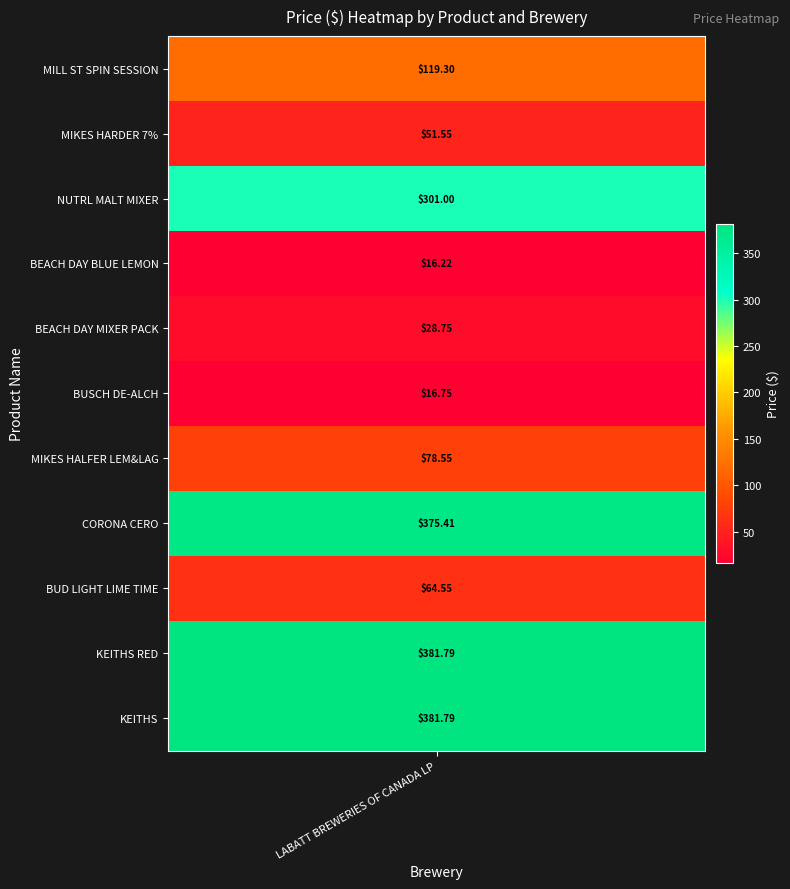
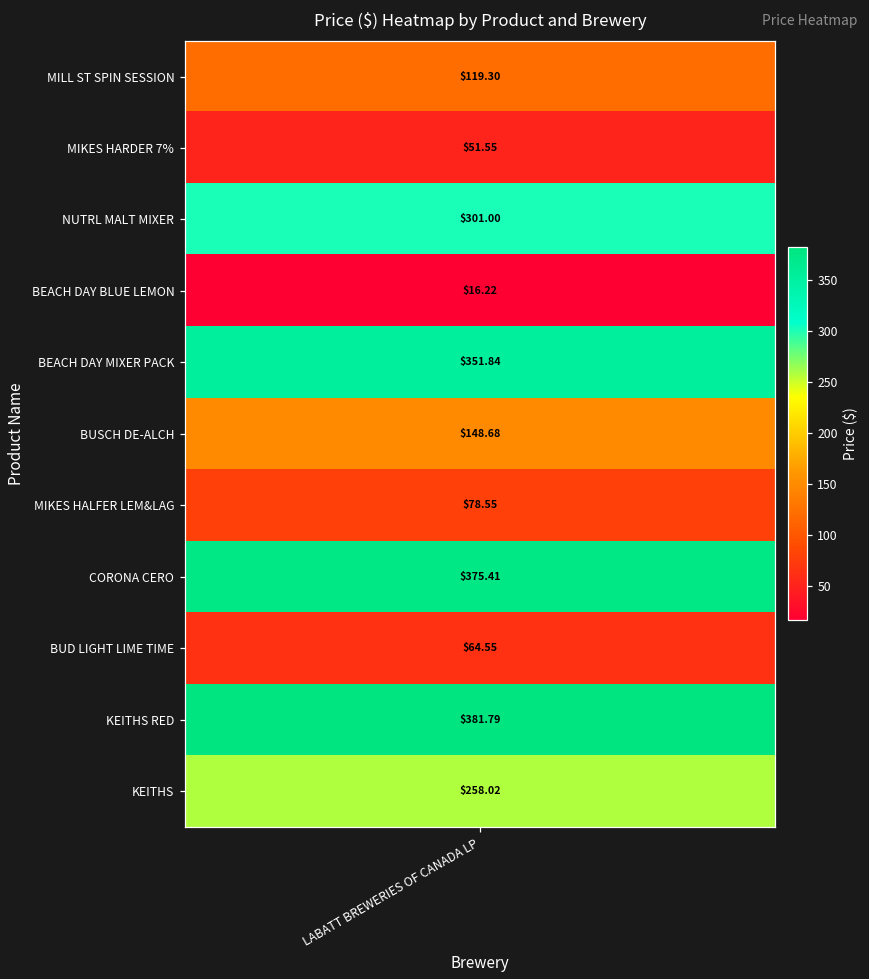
BEACH DAY MIXER PACK, LABATT BREWERIES OF CANADA LP: $28.75 -> $351.84
BUSCH DE-ALCH, LABATT BREWERIES OF CANADA LP: $16.75 -> $148.68
KEITHS, LABATT BREWERIES OF CANADA LP: $381.79 -> $258.02
